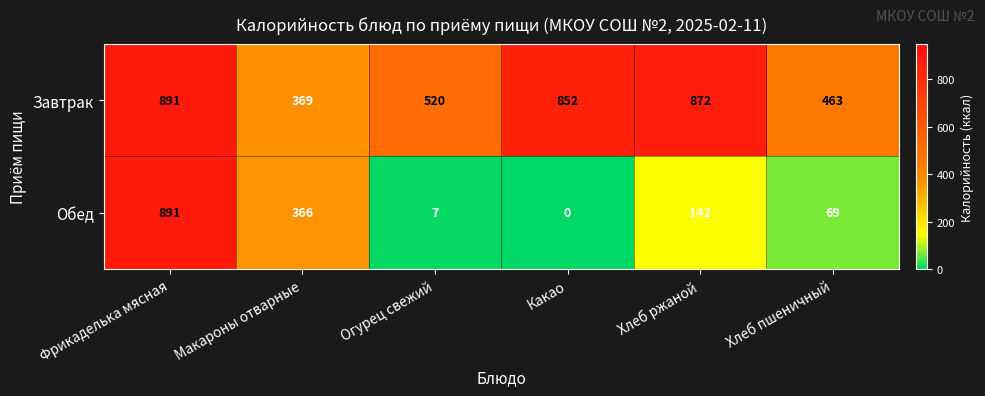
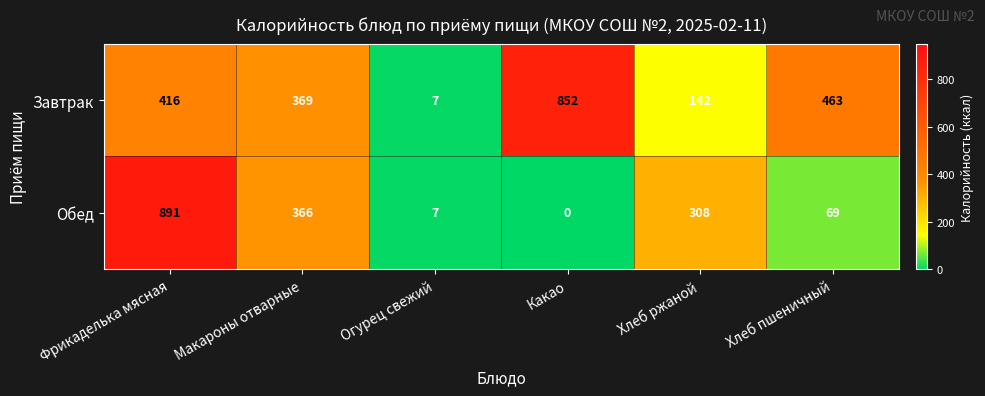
Завтрак, Фрикаделька мясная: 891 -> 416
Завтрак, Огурец свежий: 520 -> 7
Завтрак, Хлеб ржаной: 872 -> 142
Обед, Хлеб ржаной: 142 -> 308
